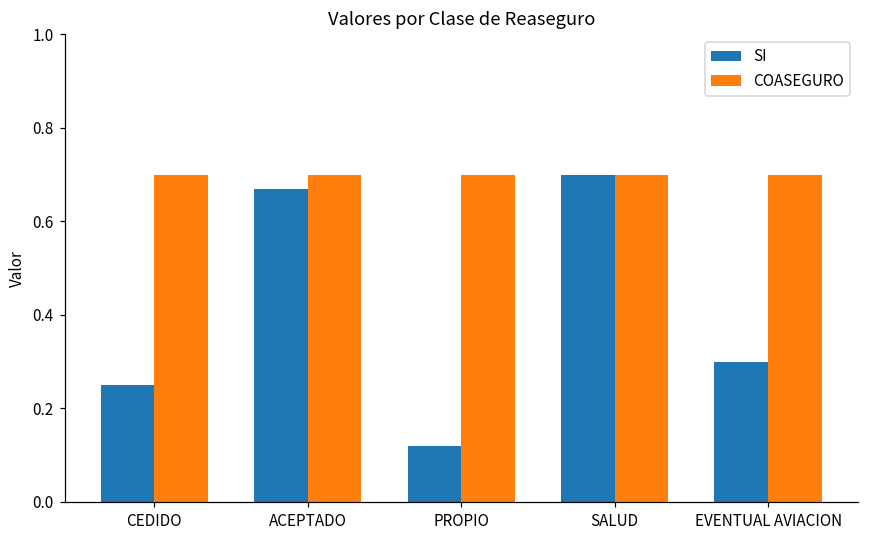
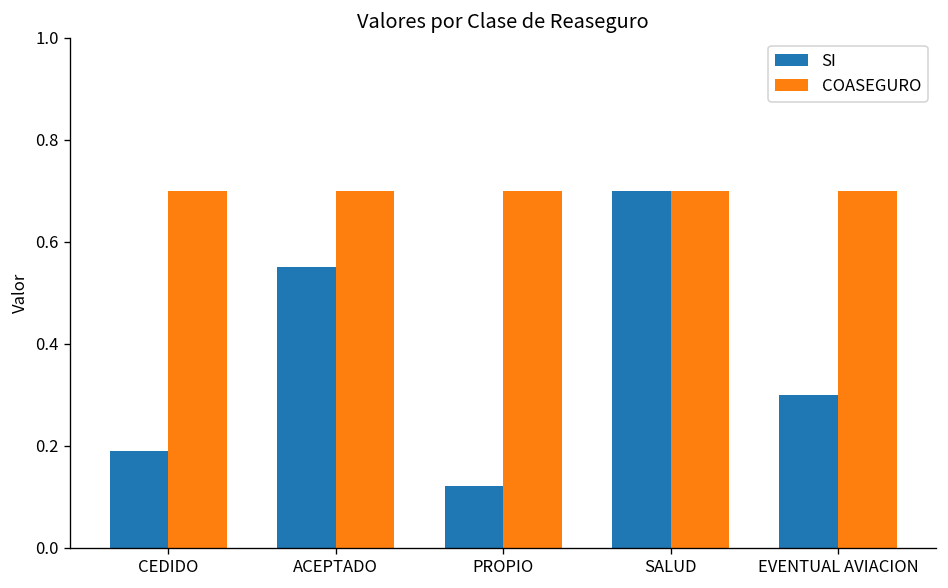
SI, CEDIDO: 0.25 -> 0.19
SI, ACEPTADO: 0.67 -> 0.55
